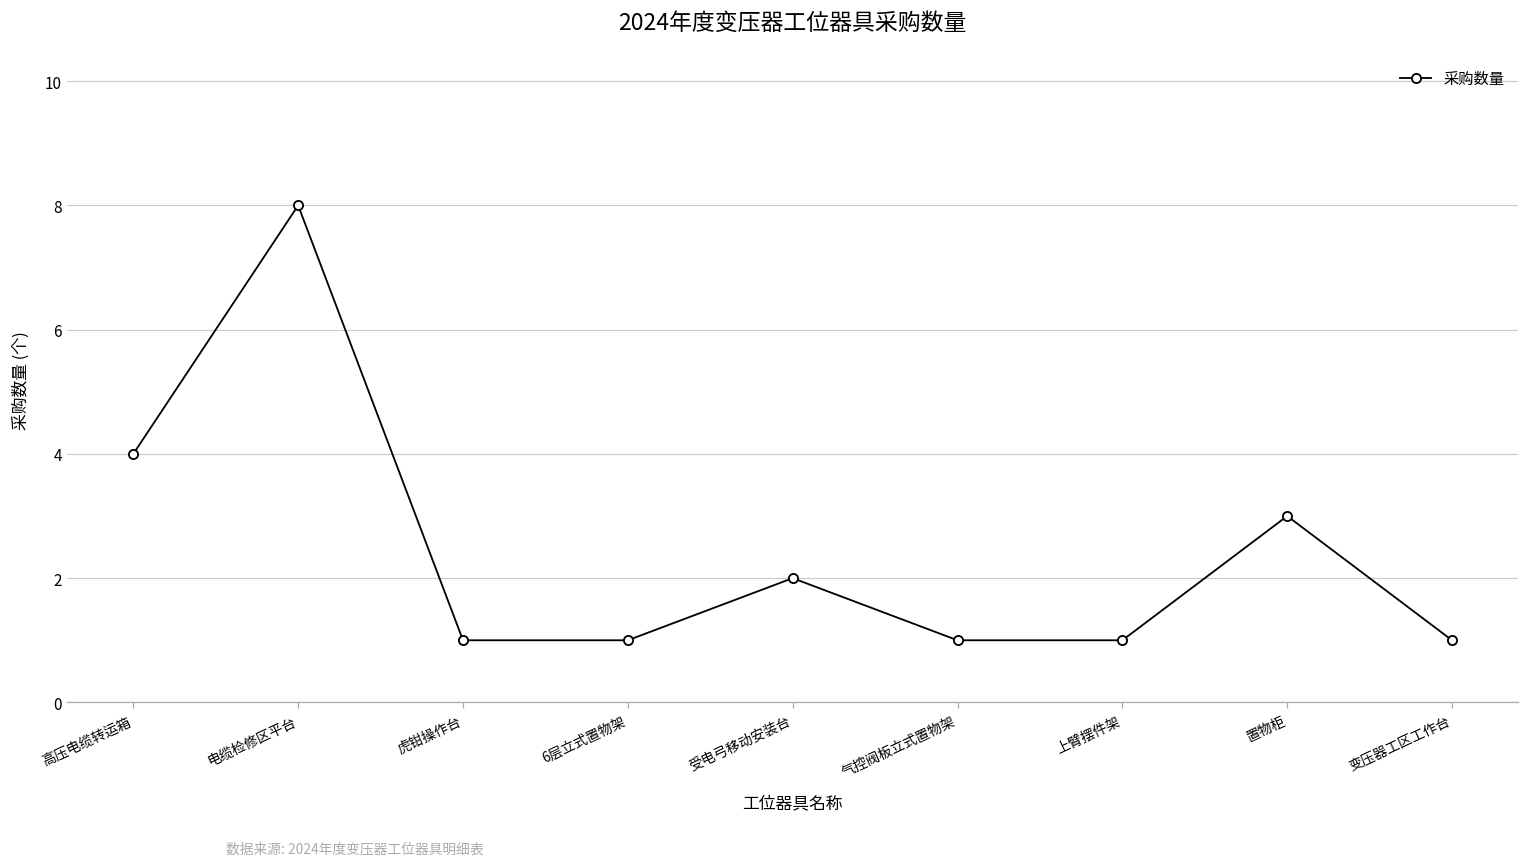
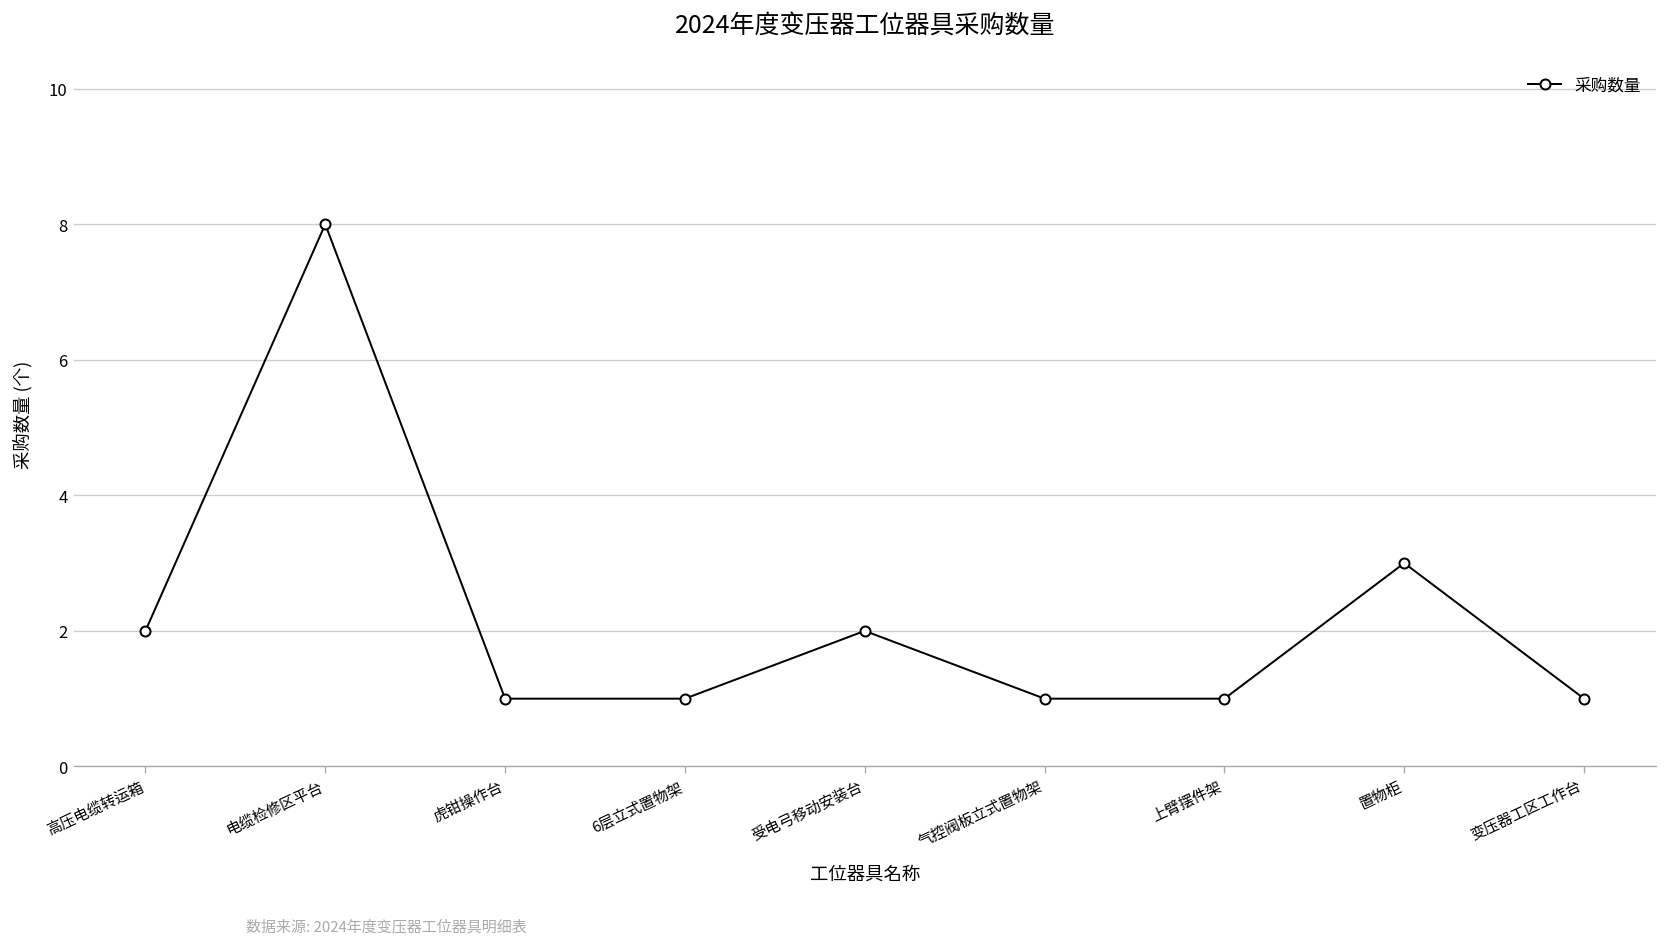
高压电缆转运箱: 4 -> 2
